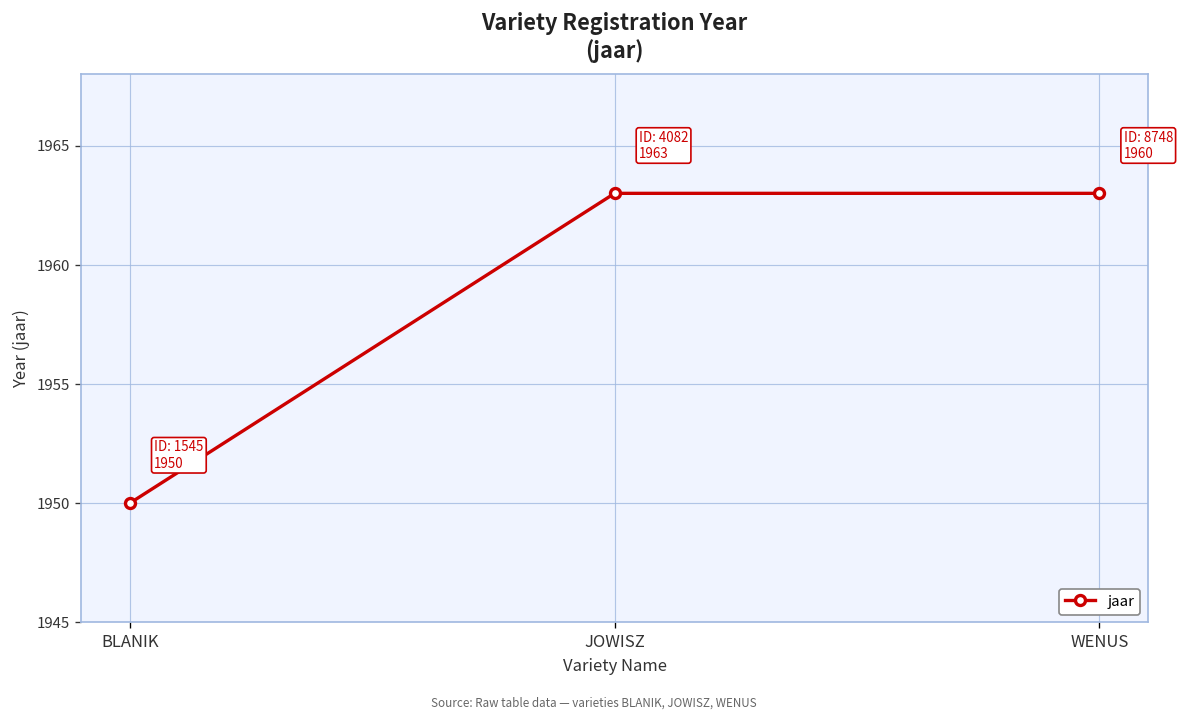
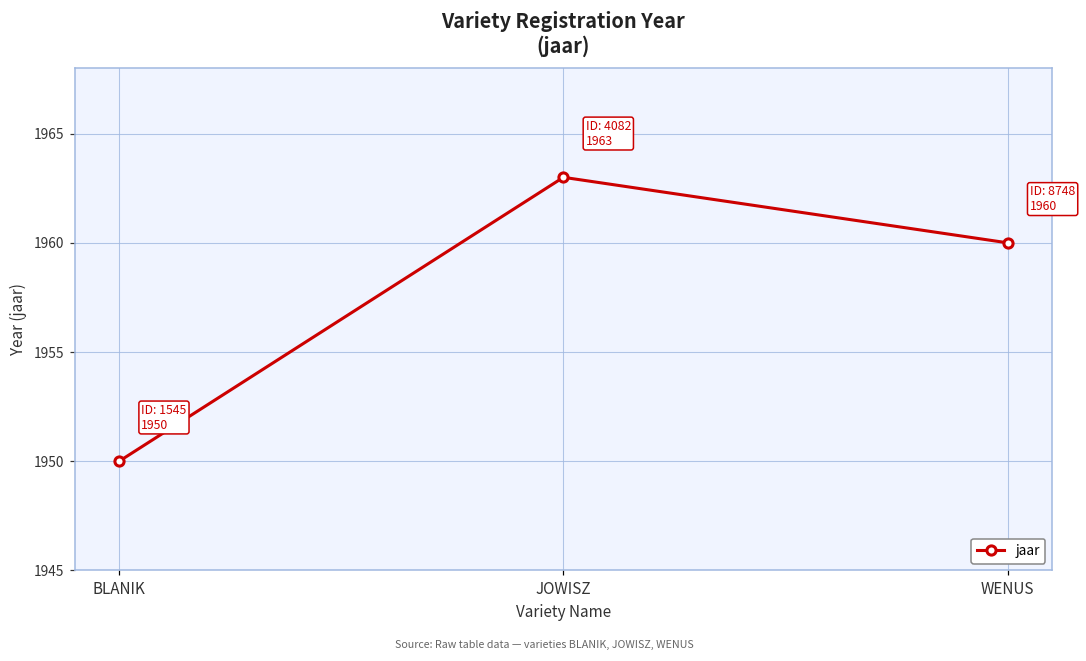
WENUS: 1963 -> 1960
